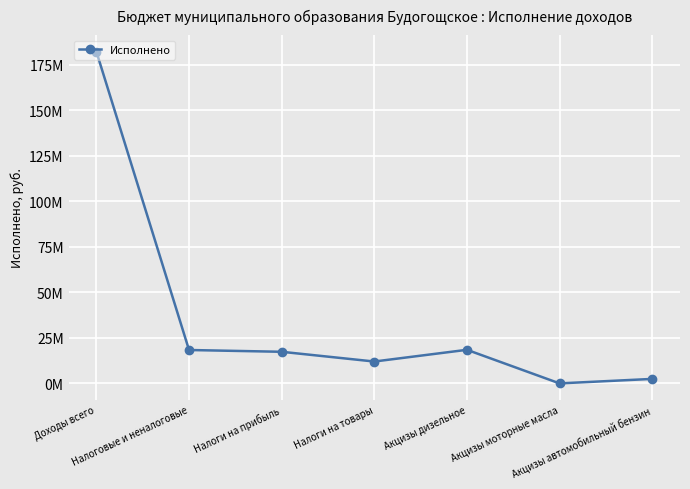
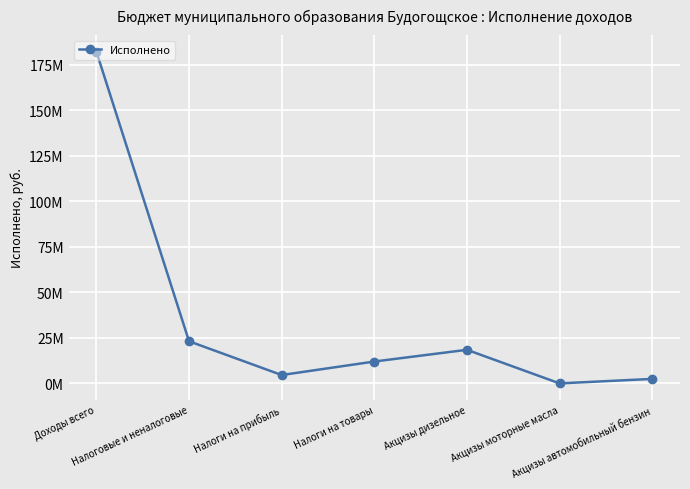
Налоговые и неналоговые: 18000000 -> 23000000
Налоги на прибыль: 17000000 -> 5000000
